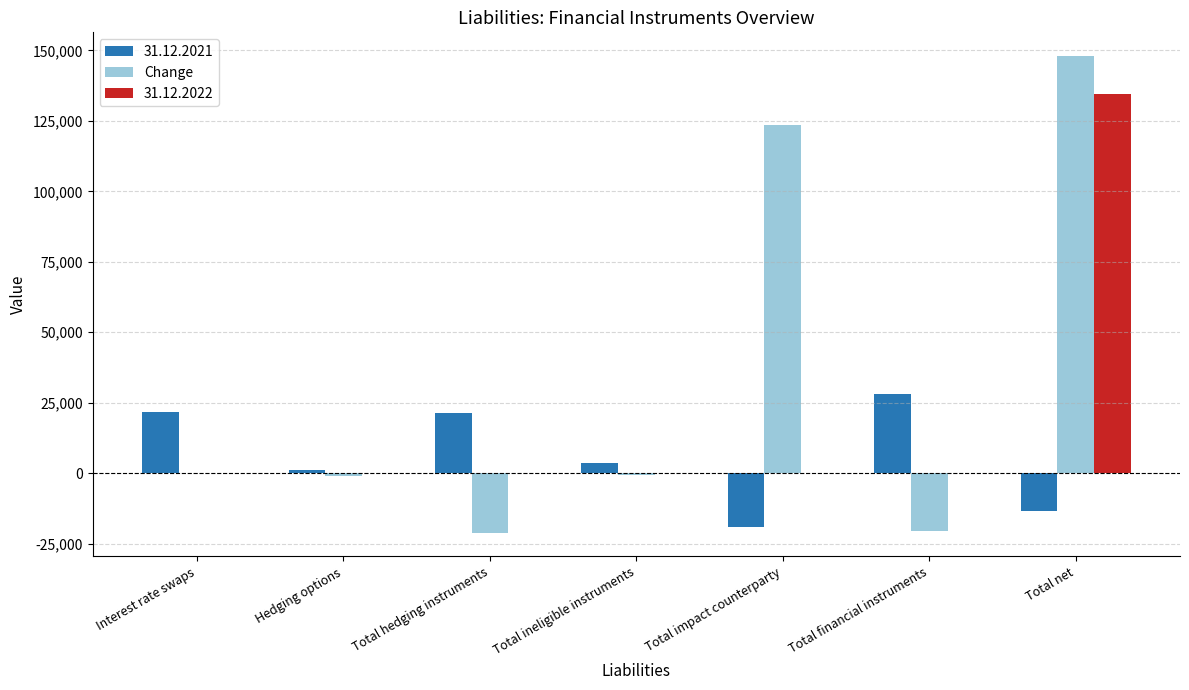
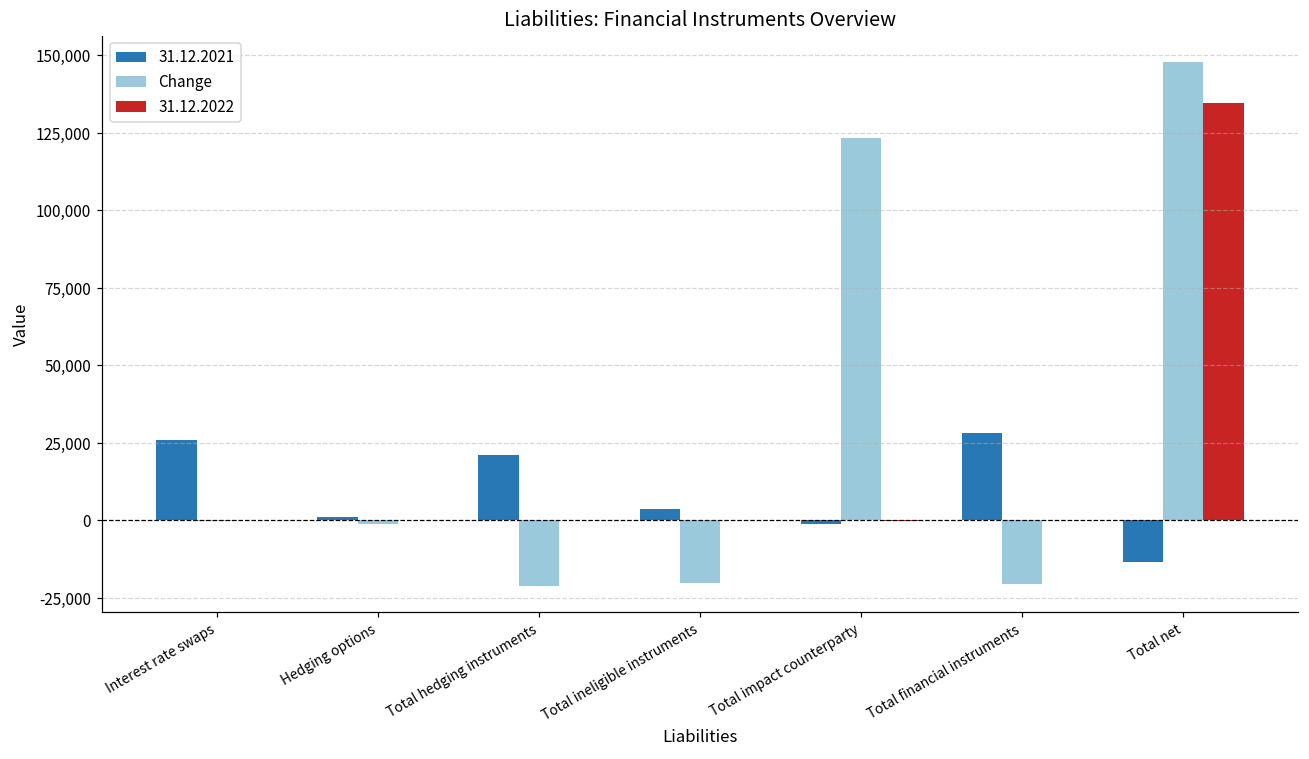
31.12.2021, Interest rate swaps: 22,000 -> 26,000
Change, Total ineligible instruments: -1,000 -> -20,000
31.12.2021, Total impact counterparty: -19,000 -> -1,000
